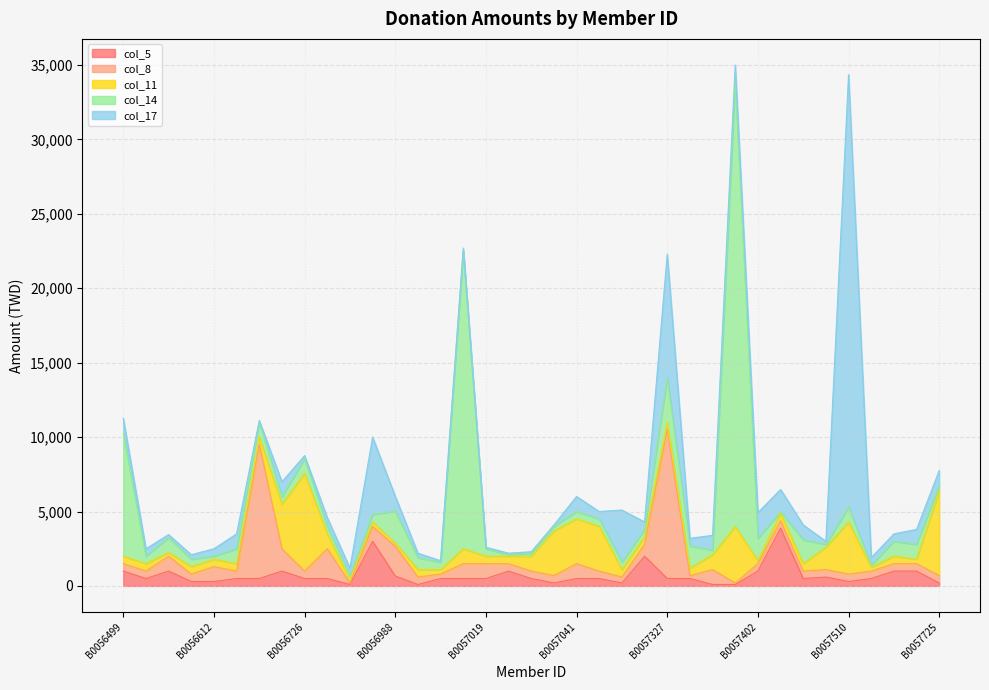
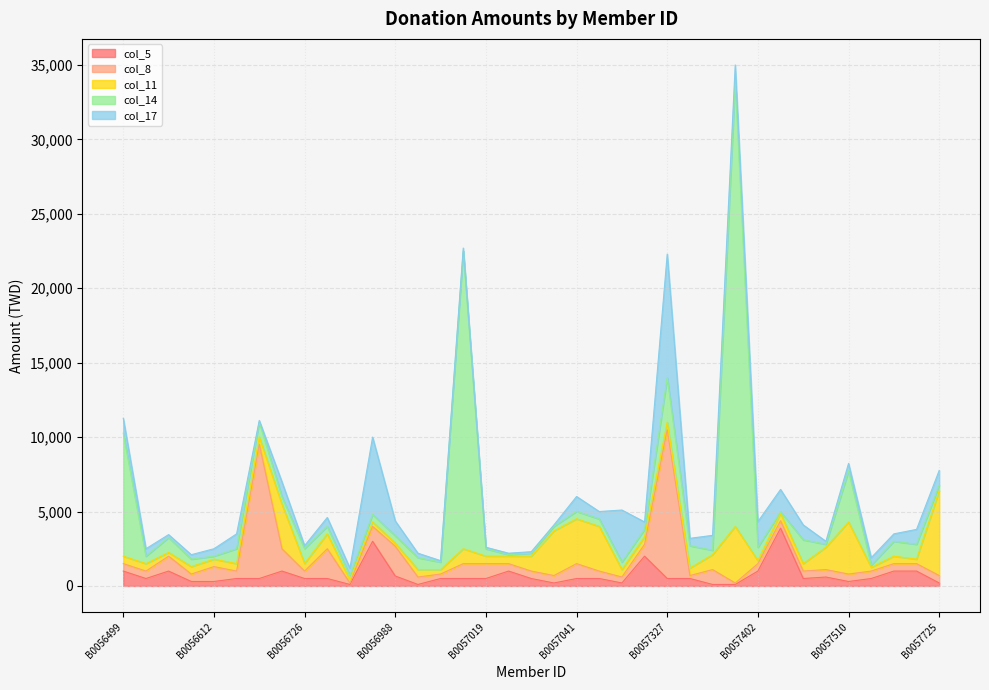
col_11, B0056726: 6,600 -> 500
col_14, B0056988: 2,200 -> 500
col_14, B0057402: 1,500 -> 900
col_14, B0057510: 1,000 -> 3,400
col_17, B0057510: 29,000 -> 500
